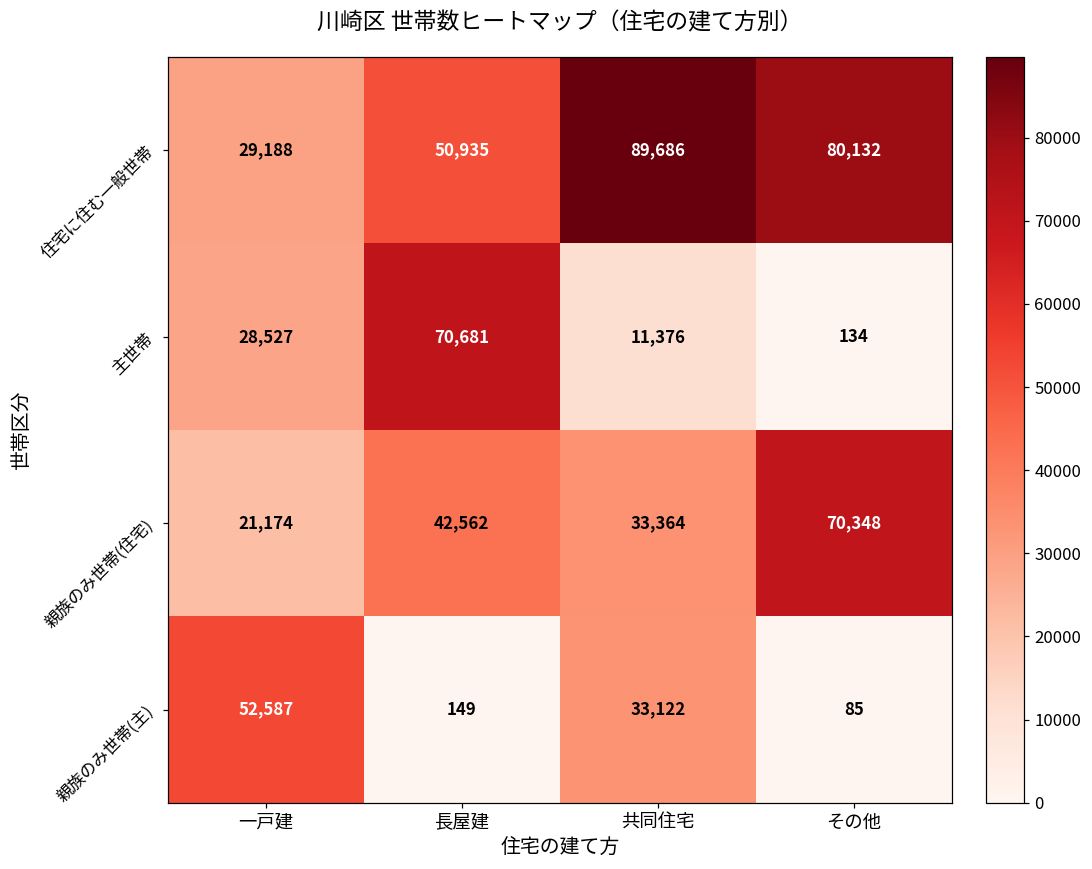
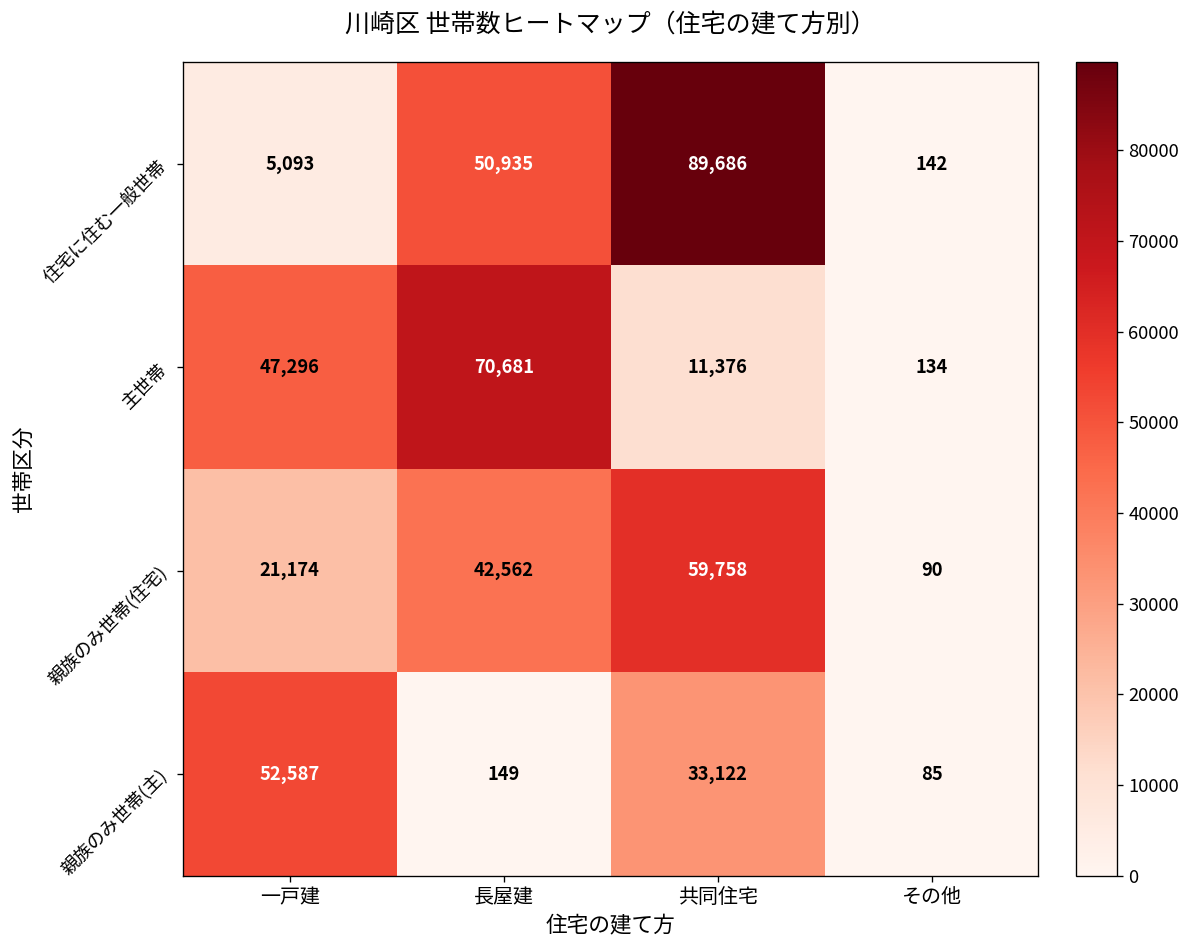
住宅に住む一般世帯, 一戸建: 29,188 -> 5,093
住宅に住む一般世帯, その他: 80,132 -> 142
主世帯, 一戸建: 28,527 -> 47,296
親族のみ世帯(住宅), 共同住宅: 33,364 -> 59,758
親族のみ世帯(住宅), その他: 70,348 -> 90
